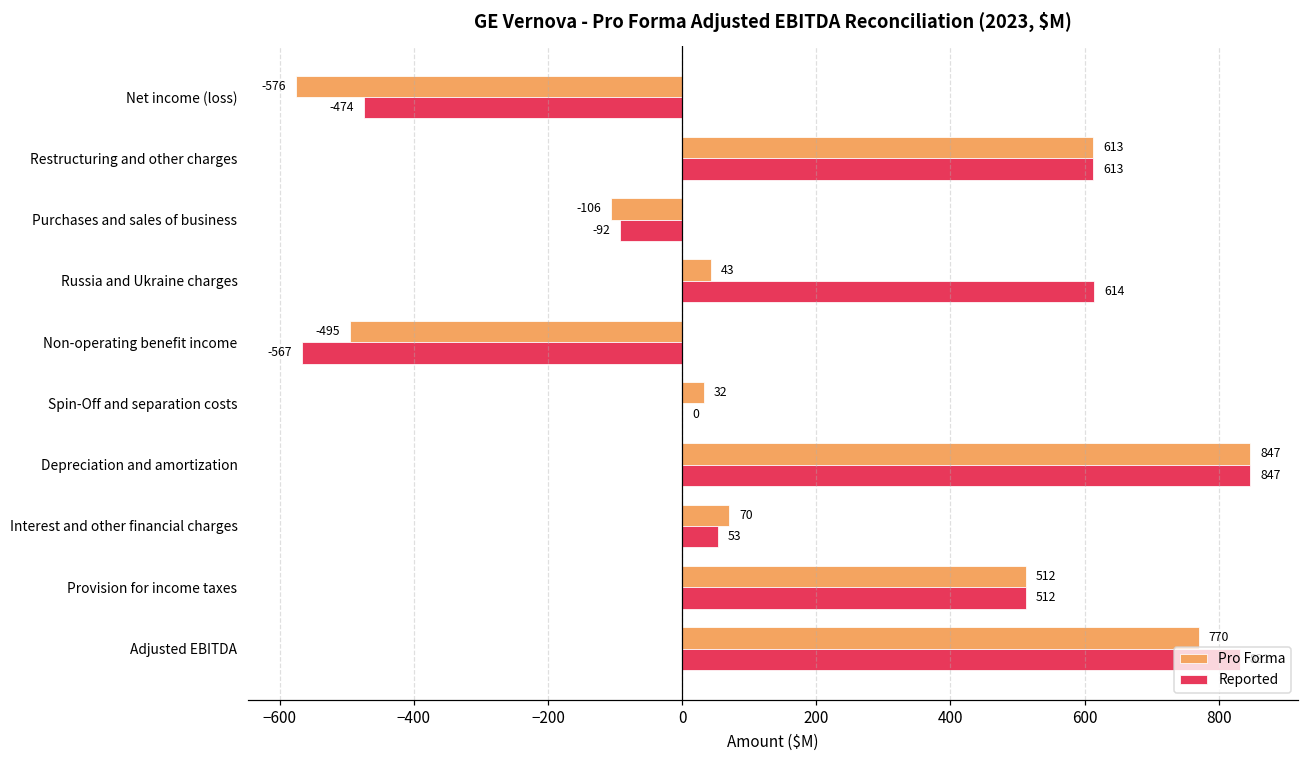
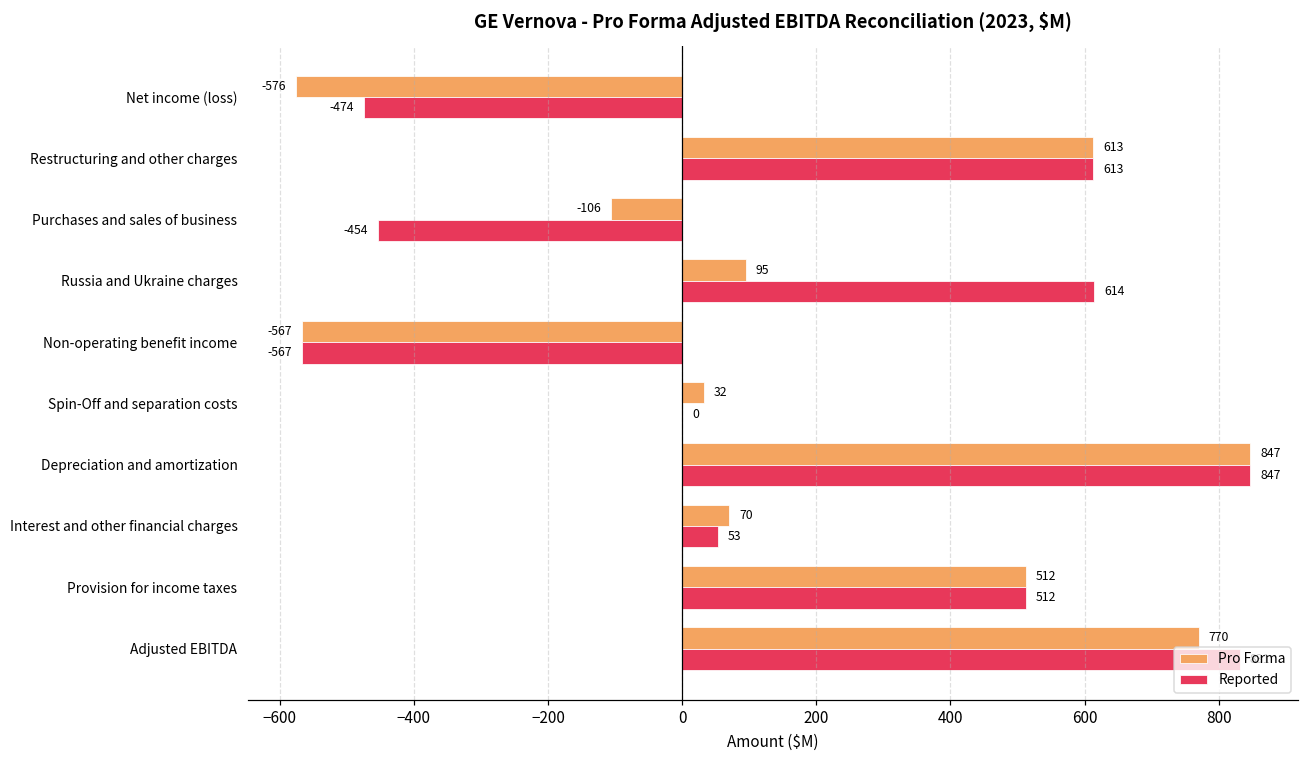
Reported, Purchases and sales of business: -92 -> -454
Pro Forma, Russia and Ukraine charges: 43 -> 95
Pro Forma, Non-operating benefit income: -495 -> -567
